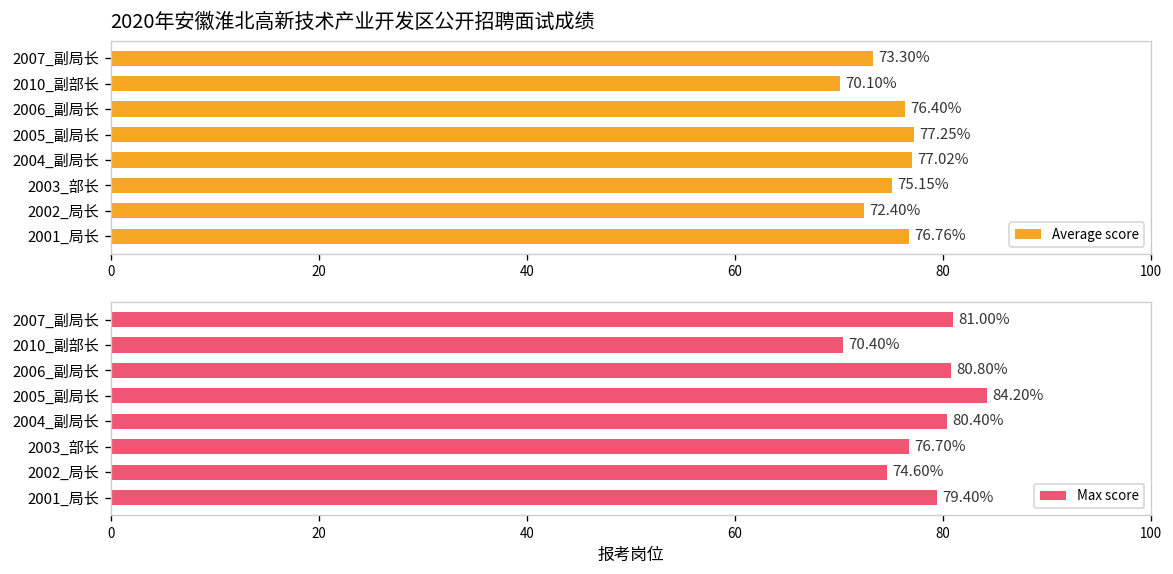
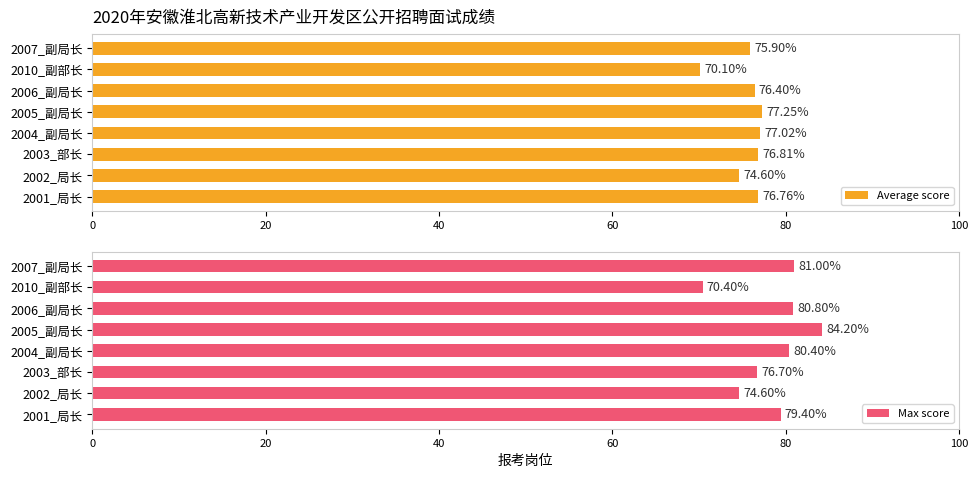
2020年安徽淮北高新技术产业开发区公开招聘面试成绩, 2007_副局长: 73.30% -> 75.90%
2020年安徽淮北高新技术产业开发区公开招聘面试成绩, 2003_部长: 75.15% -> 76.81%
2020年安徽淮北高新技术产业开发区公开招聘面试成绩, 2002_局长: 72.40% -> 74.60%
